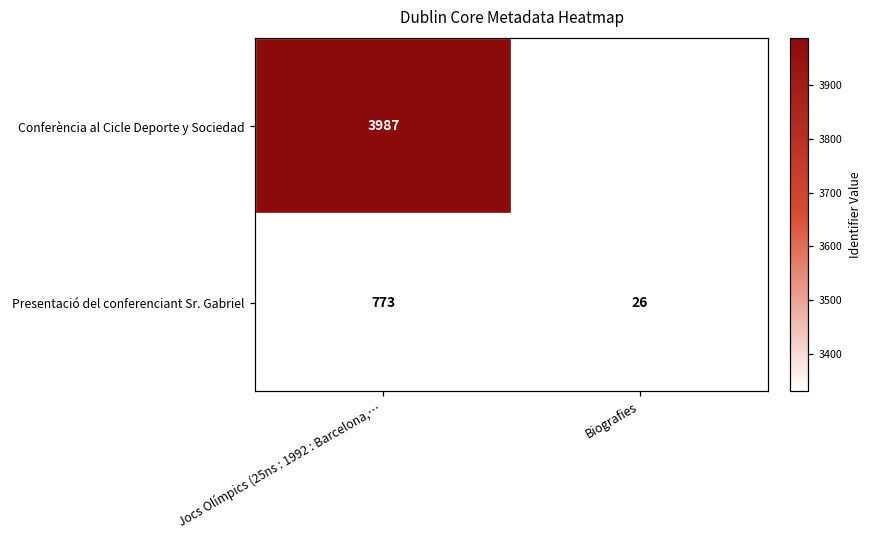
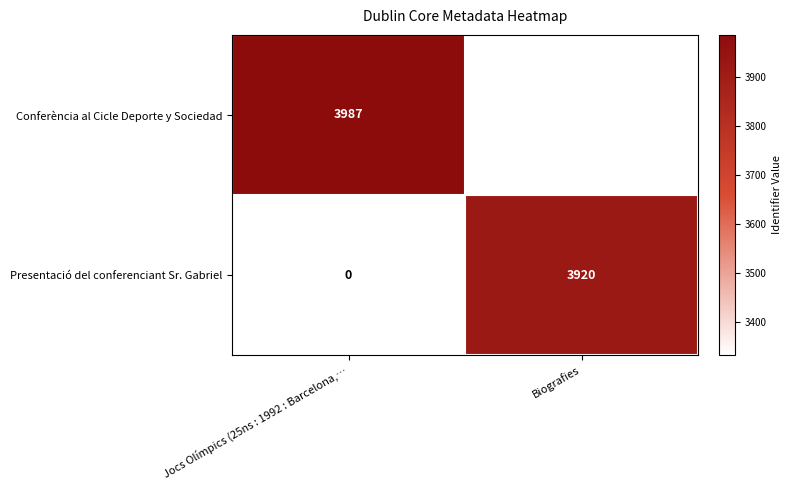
Presentació del conferenciant Sr. Gabriel, Jocs Olímpics (25ns : 1992 : Barcelona,…: 773 -> 0
Presentació del conferenciant Sr. Gabriel, Biografies: 26 -> 3920
